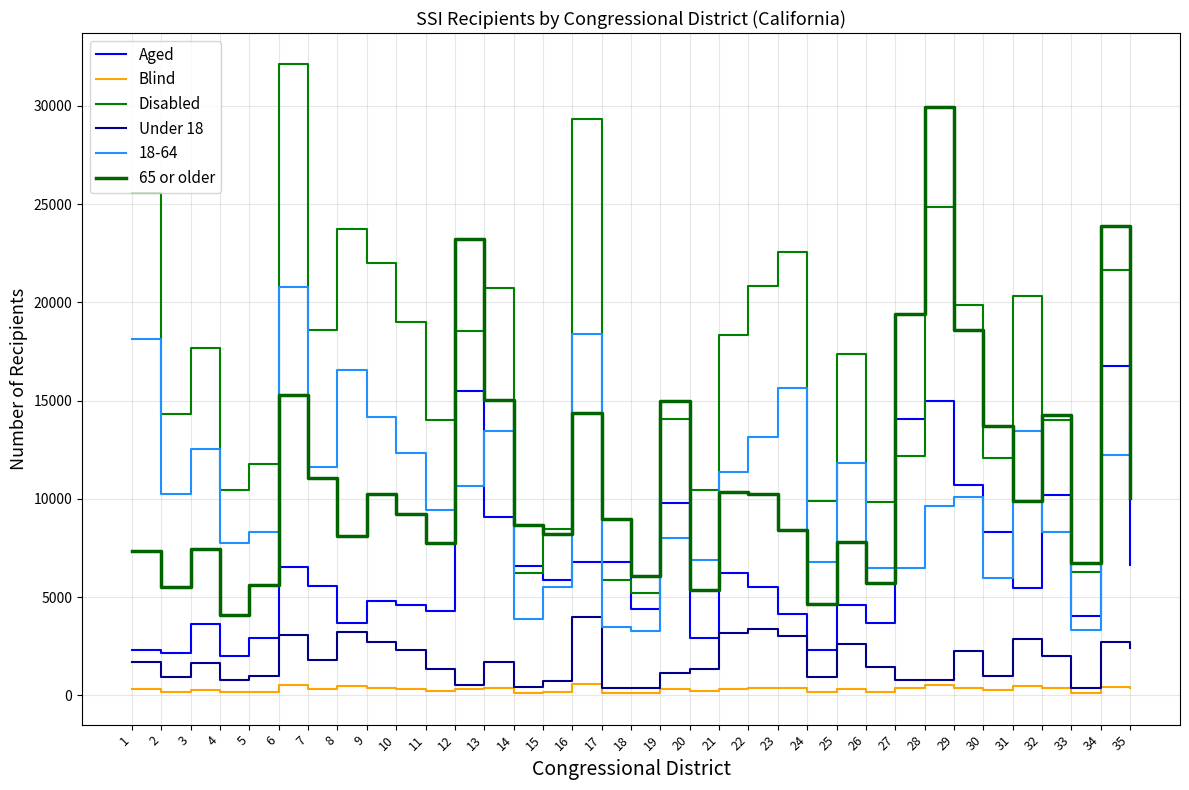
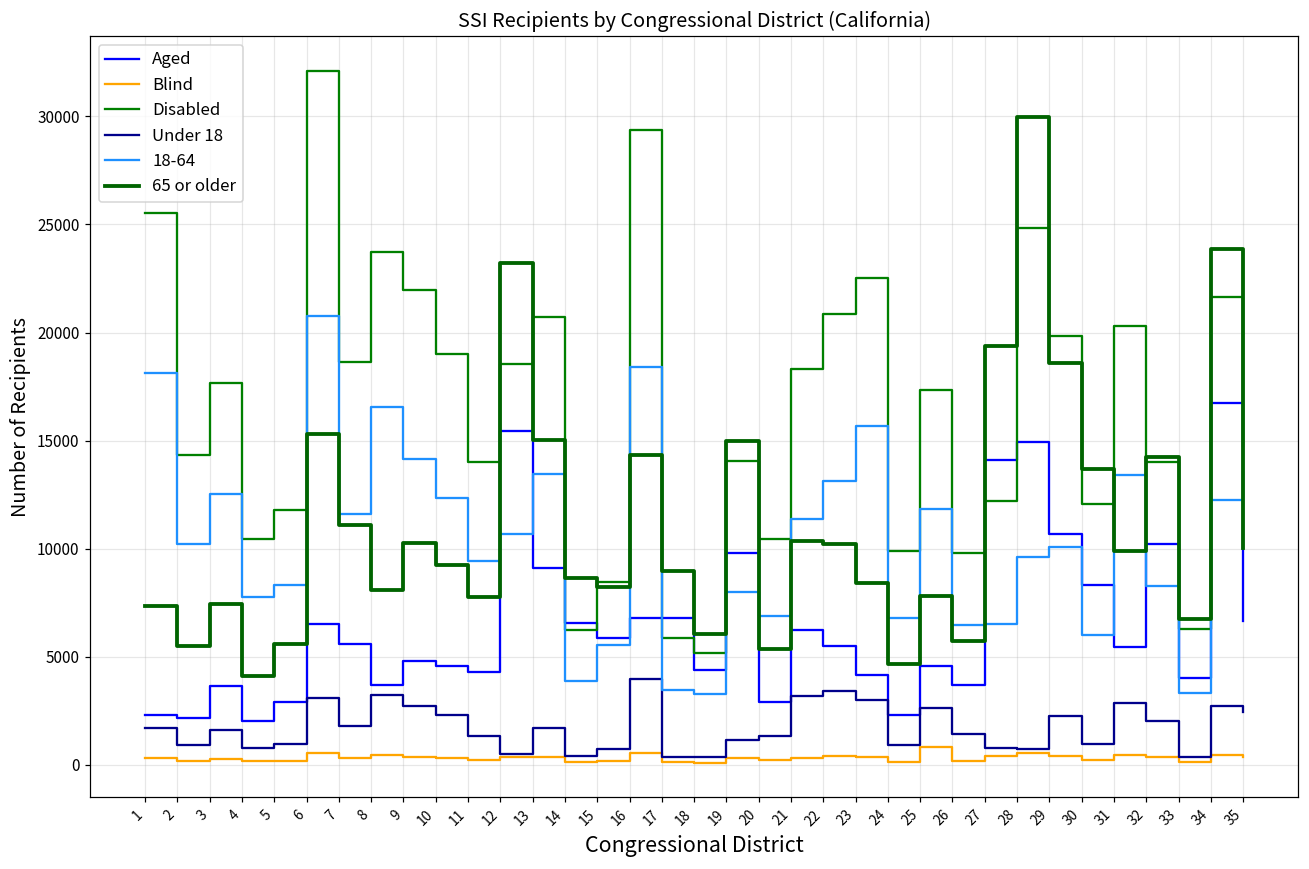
Blind, 25: 300 -> 800
